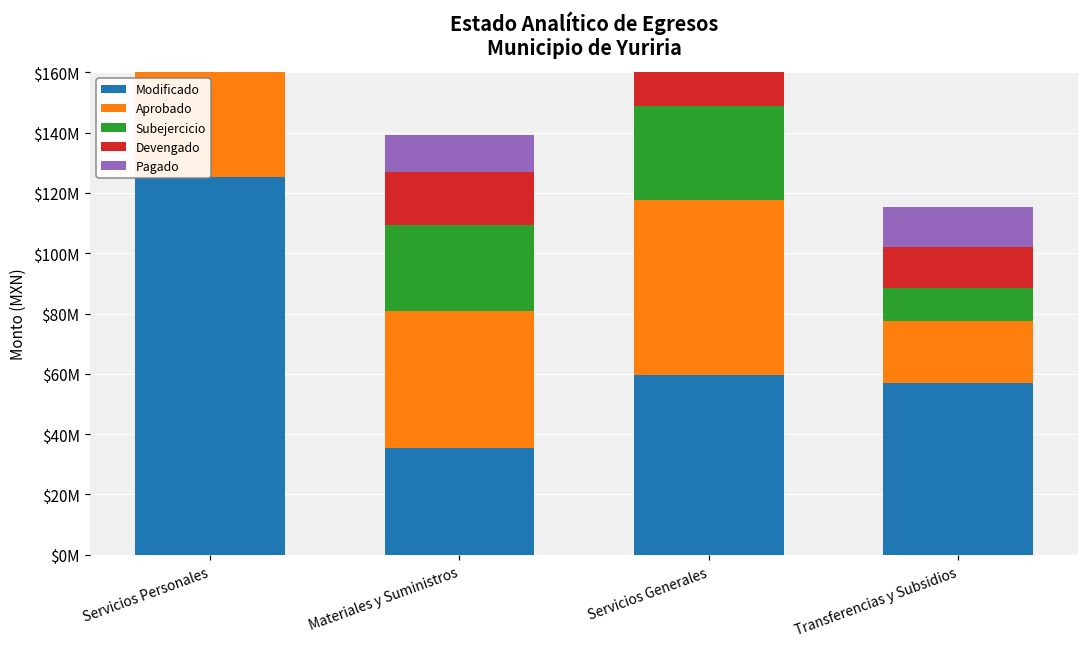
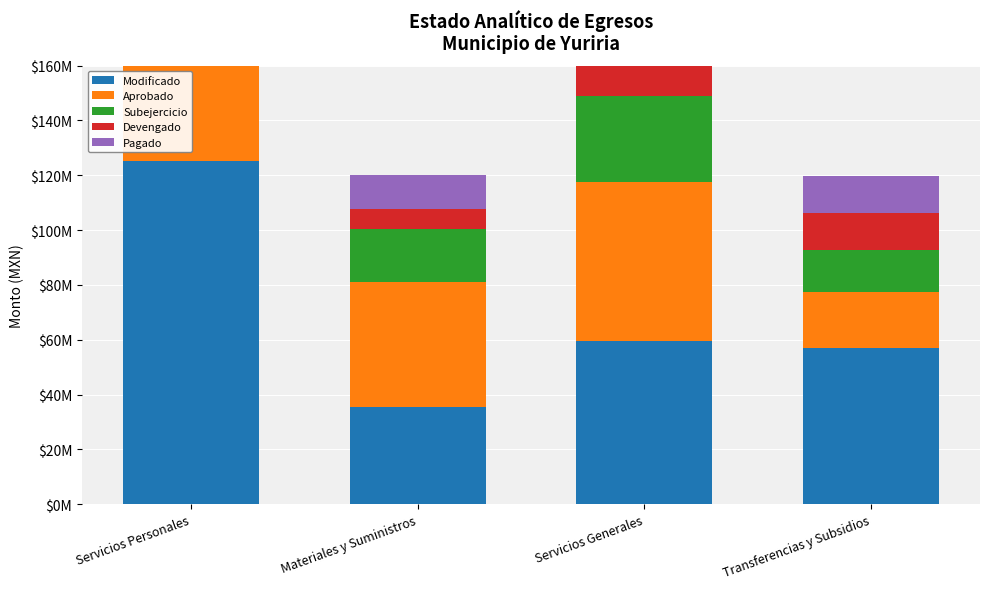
Subejercicio, Materiales y Suministros: $28000000 -> $20000000
Devengado, Materiales y Suministros: $18000000 -> $7000000
Subejercicio, Transferencias y Subsidios: $11000000 -> $15000000
